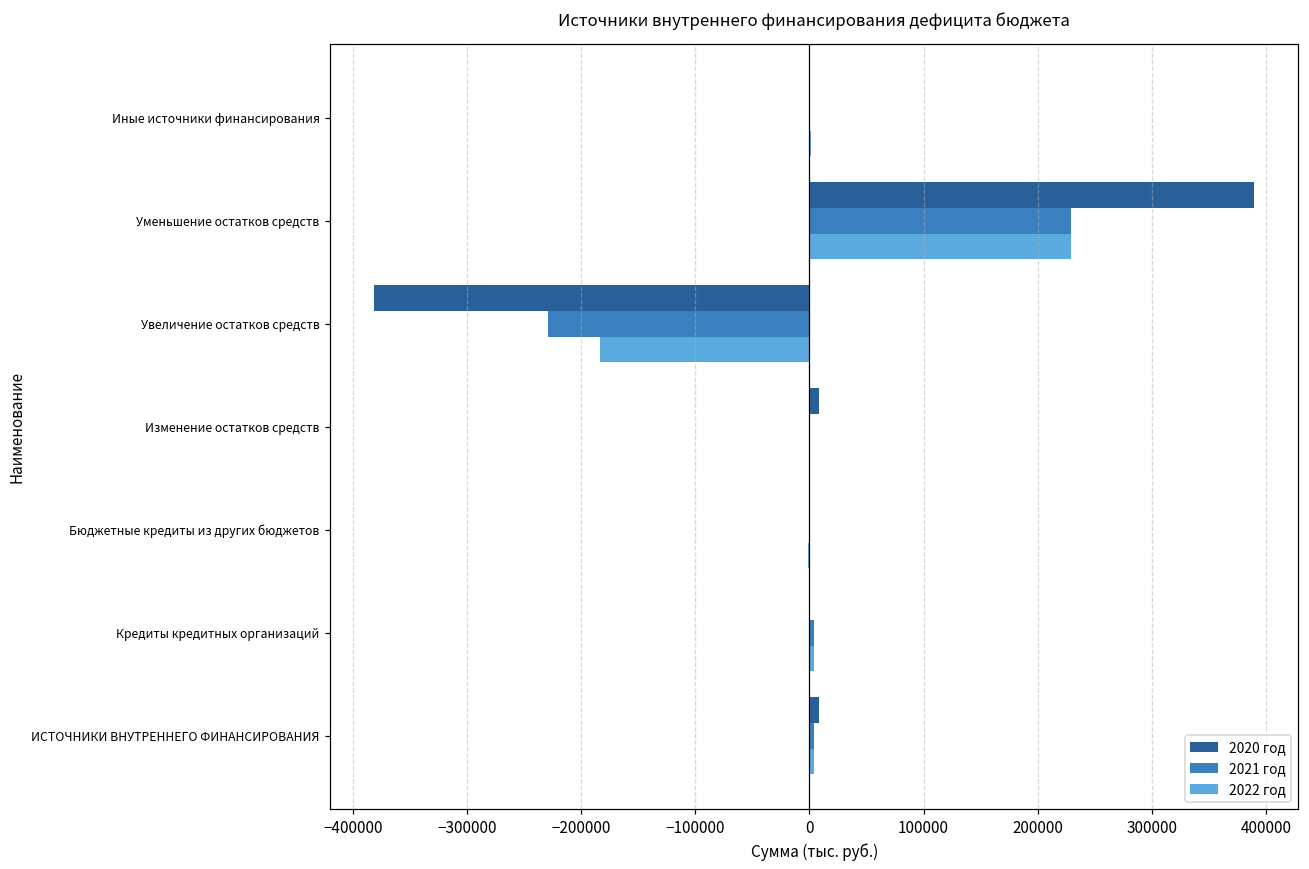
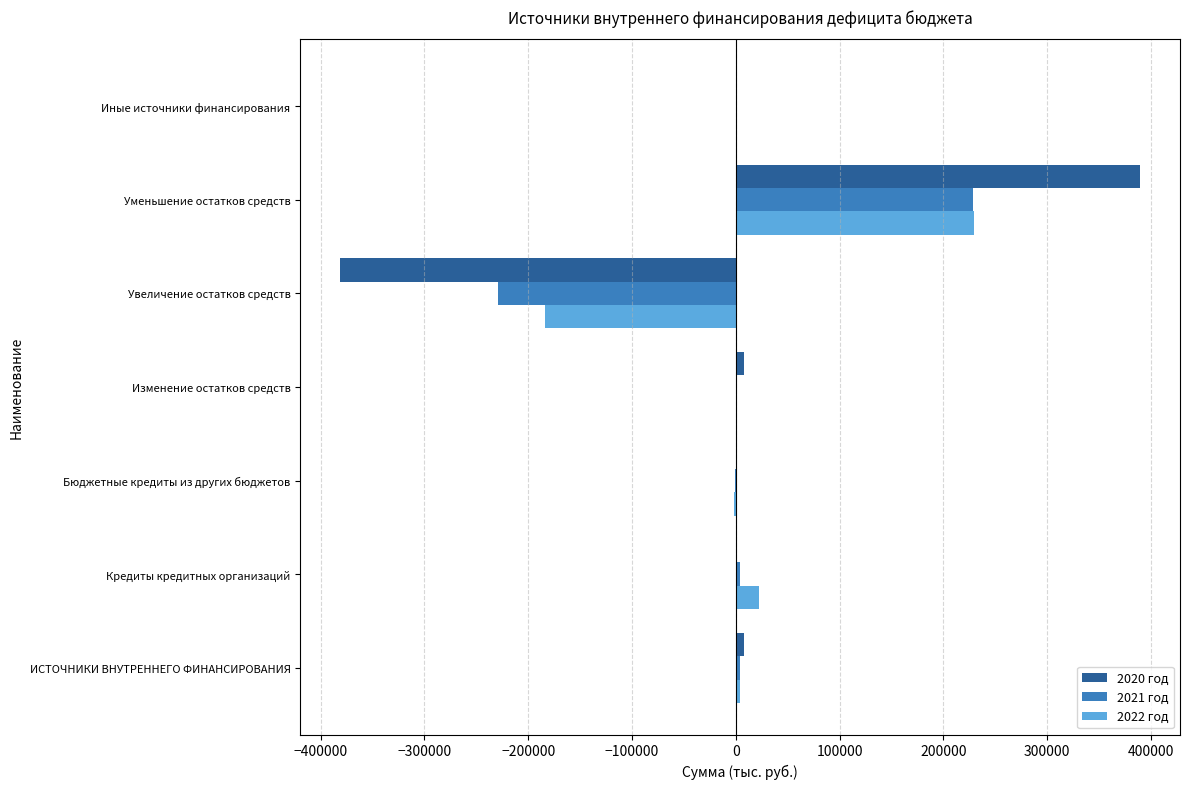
2022 год, Кредиты кредитных организаций: 4000 -> 22000
